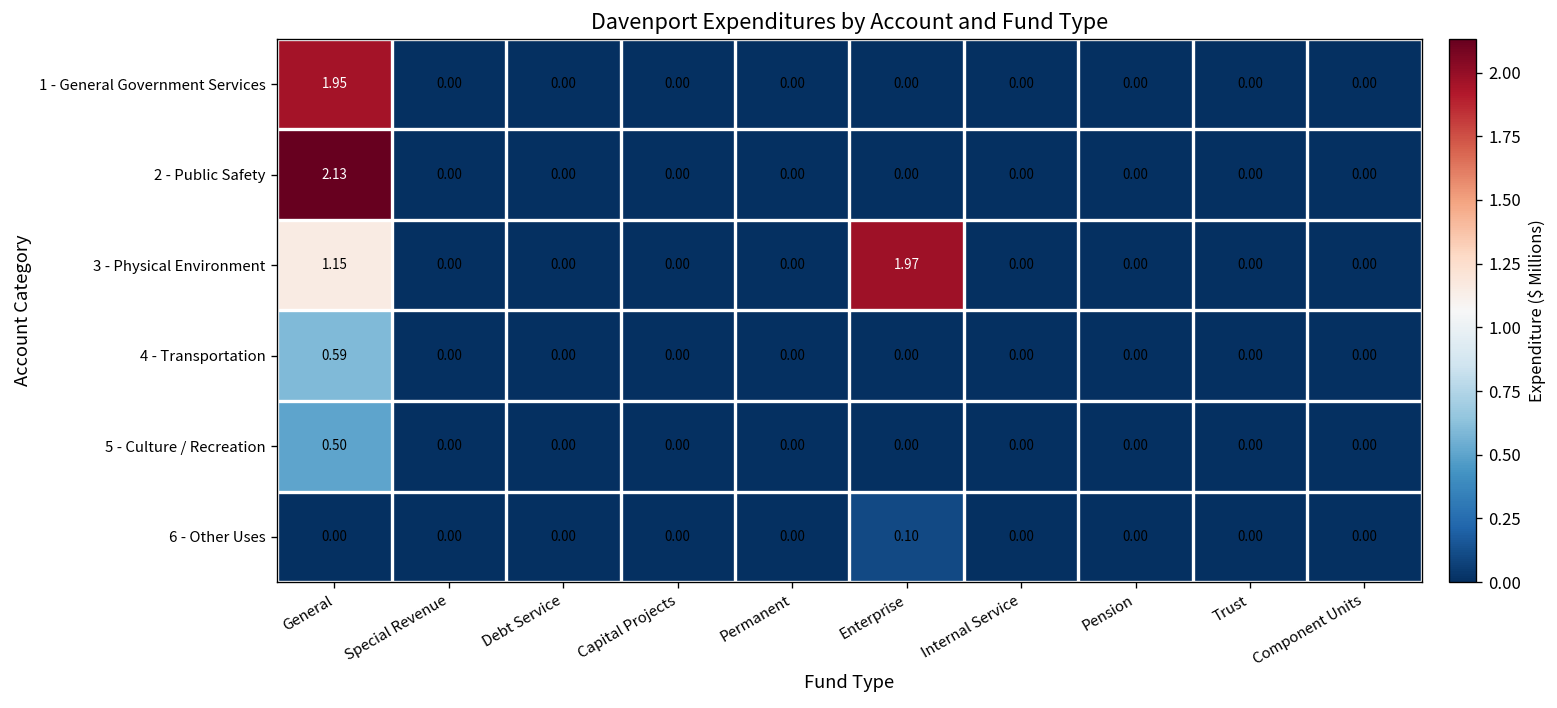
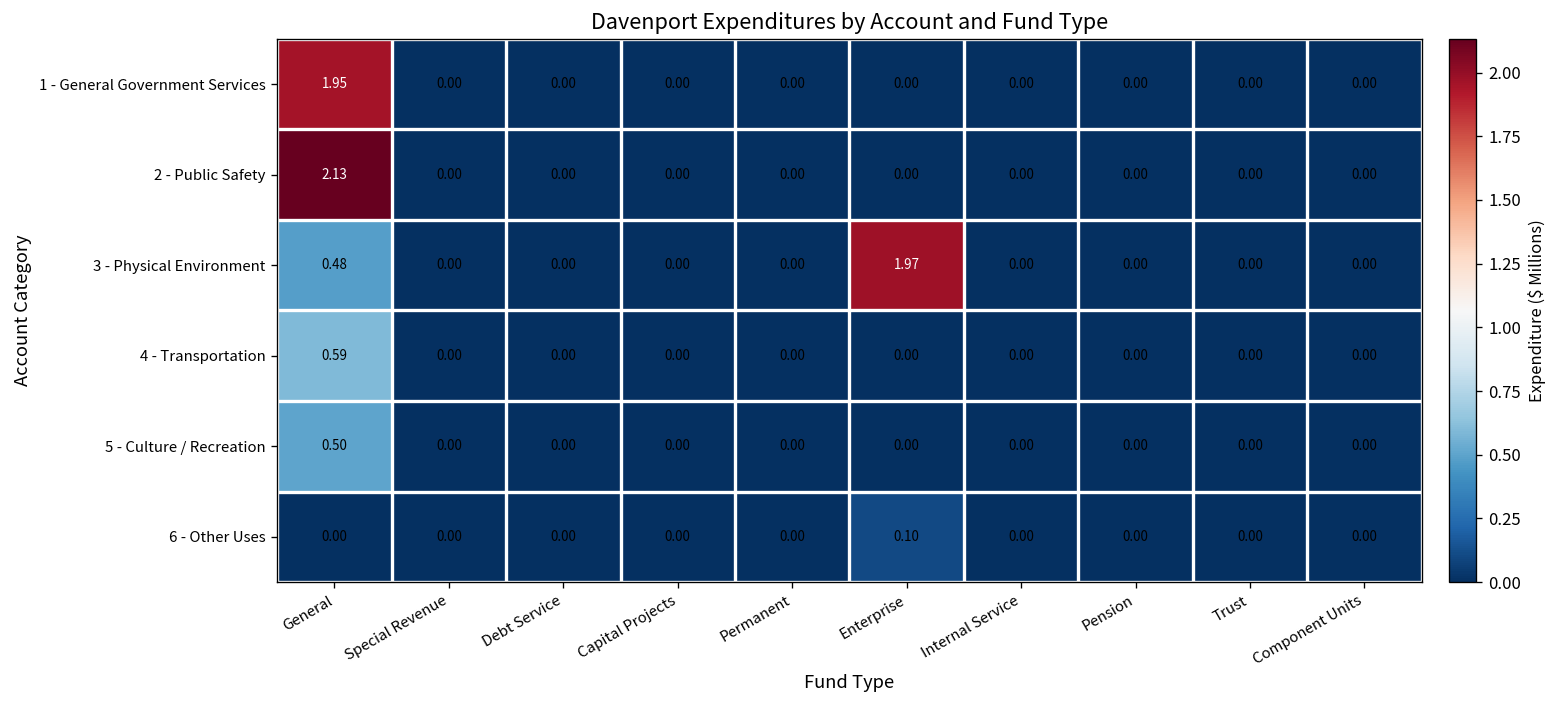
3 - Physical Environment, General: 1.15 -> 0.48
